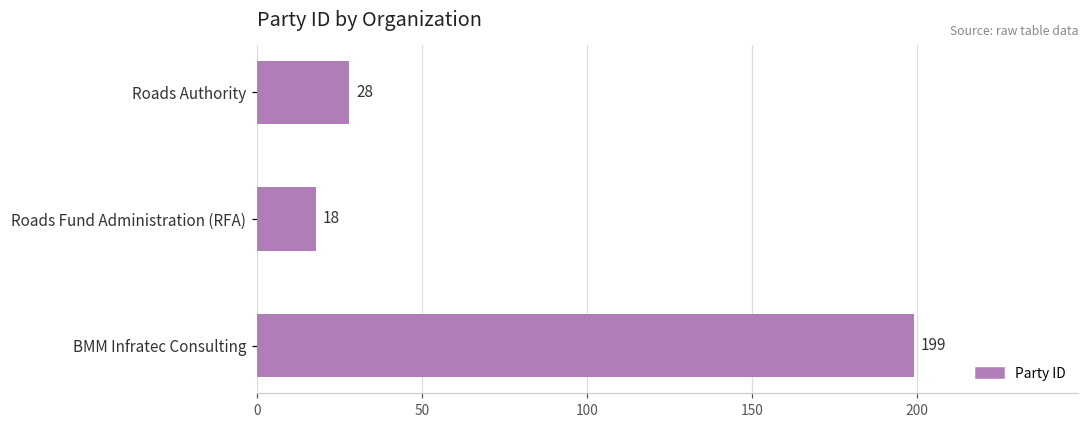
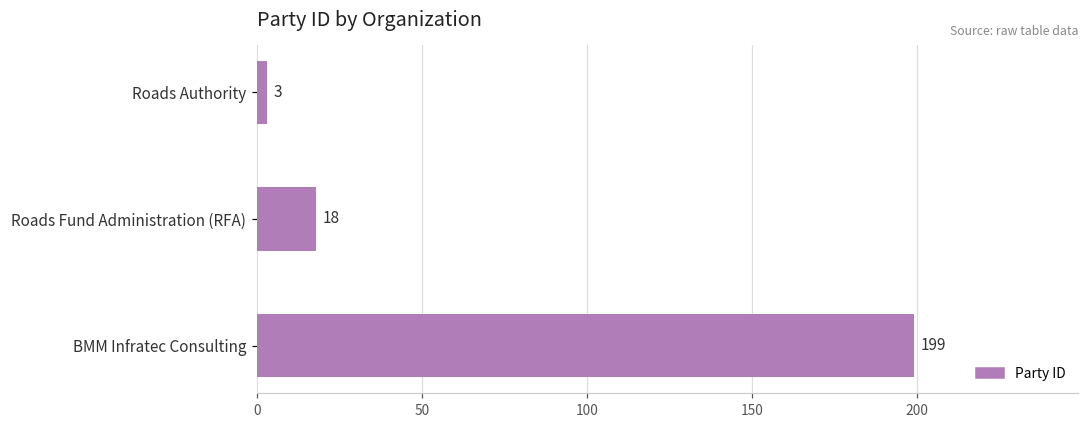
Roads Authority: 28 -> 3
